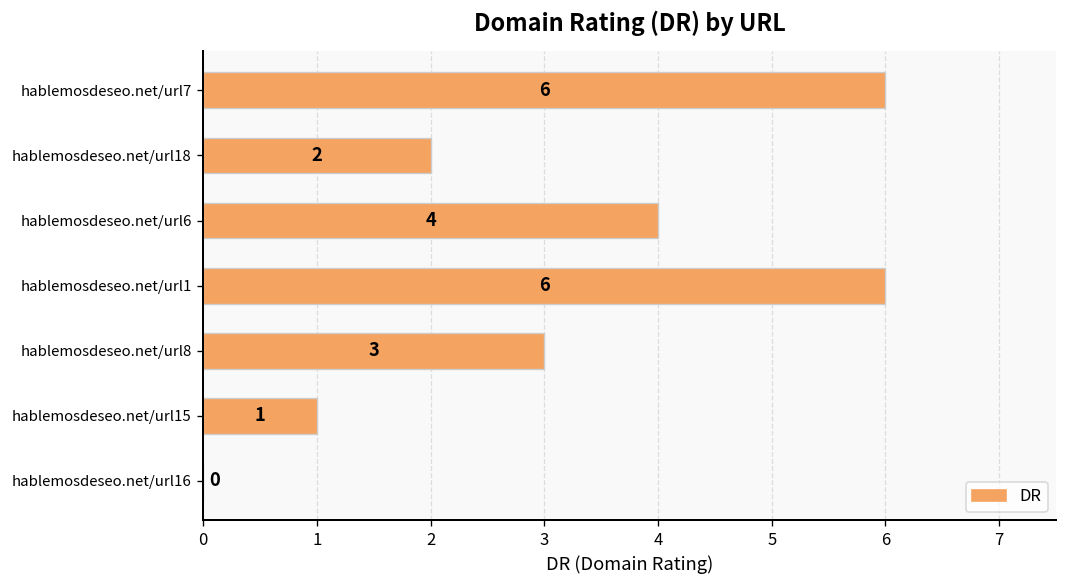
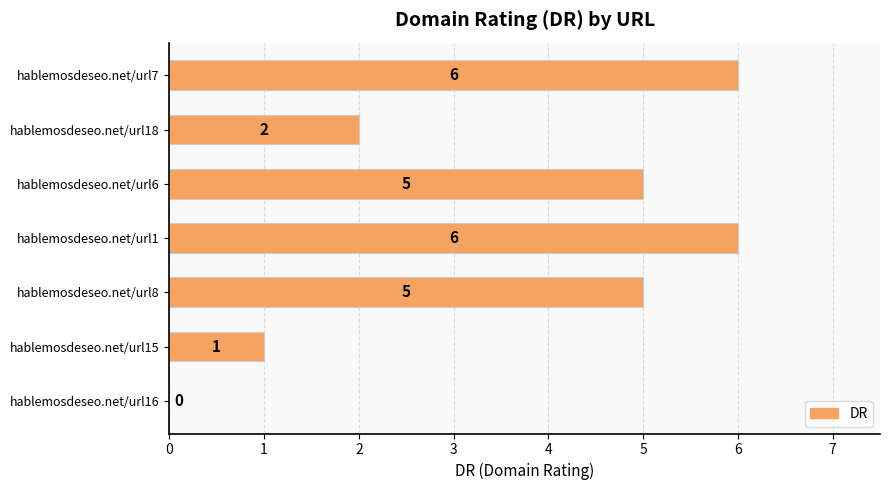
hablemosdeseo.net/url6: 4 -> 5
hablemosdeseo.net/url8: 3 -> 5
